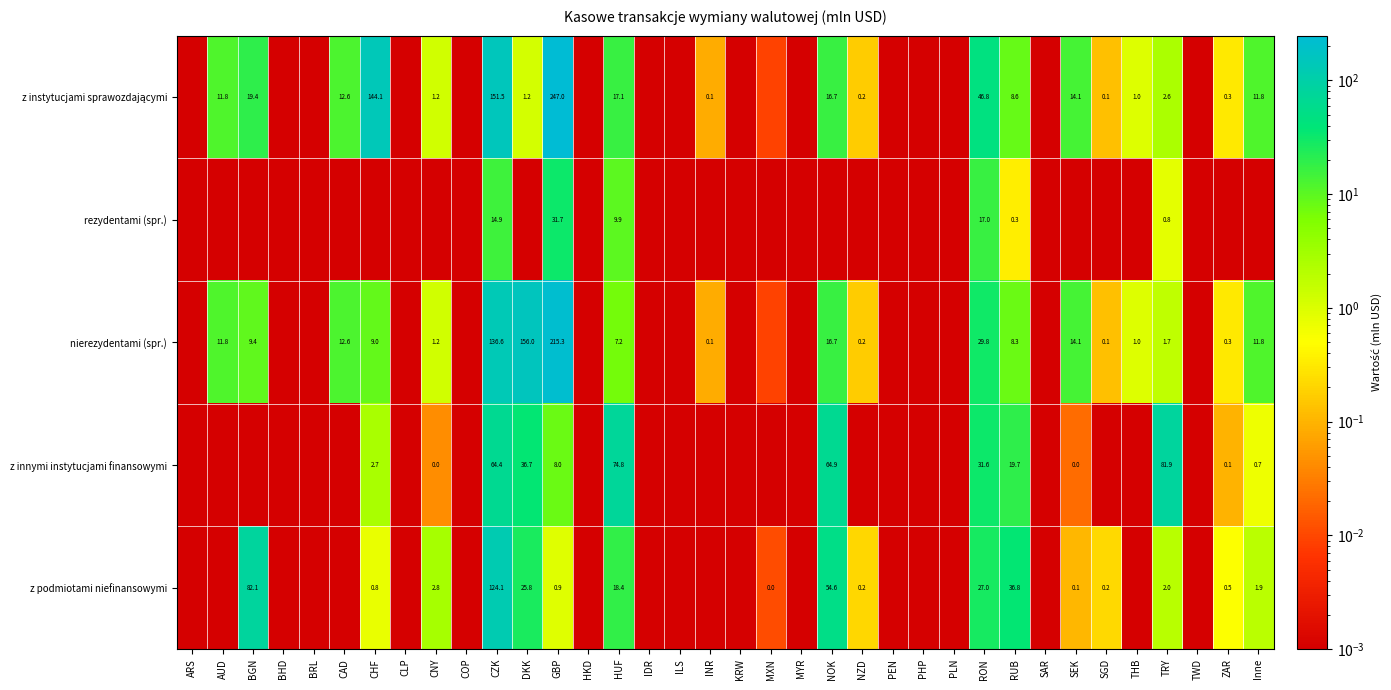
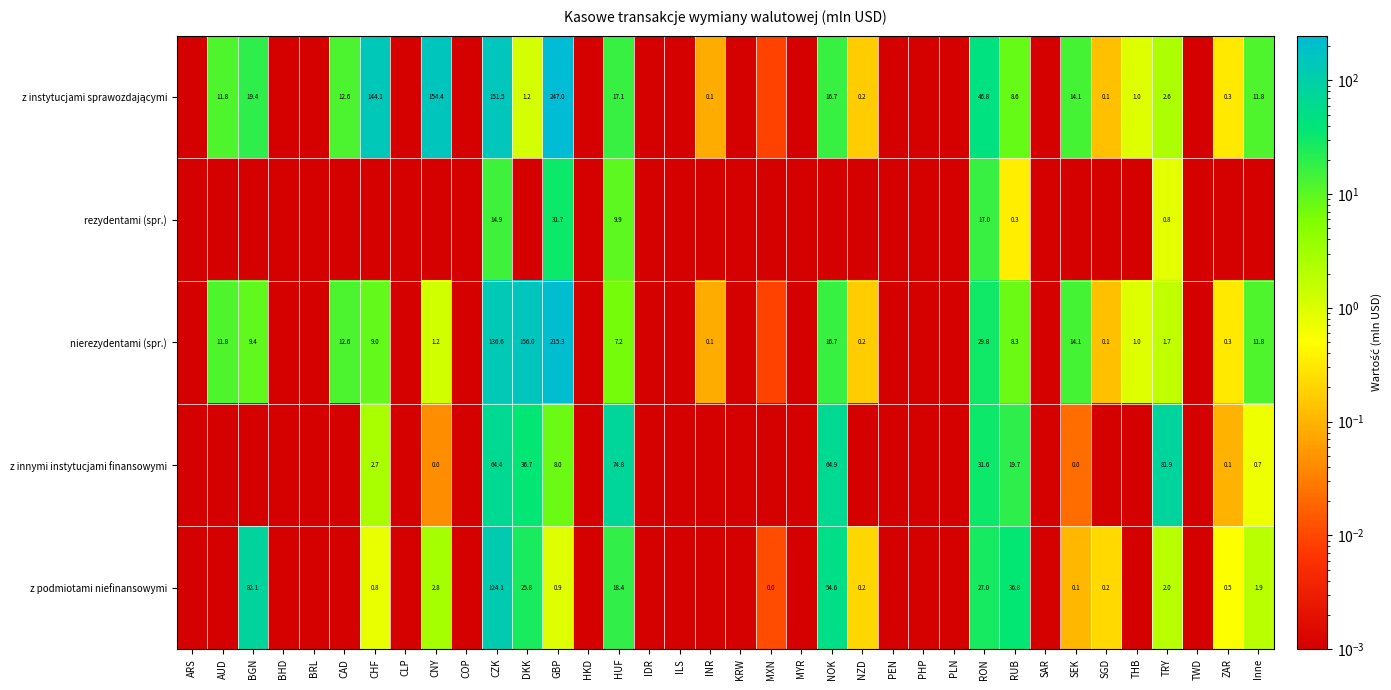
z instytucjami sprawozdającymi, CNY: 1.2 -> 154.4
